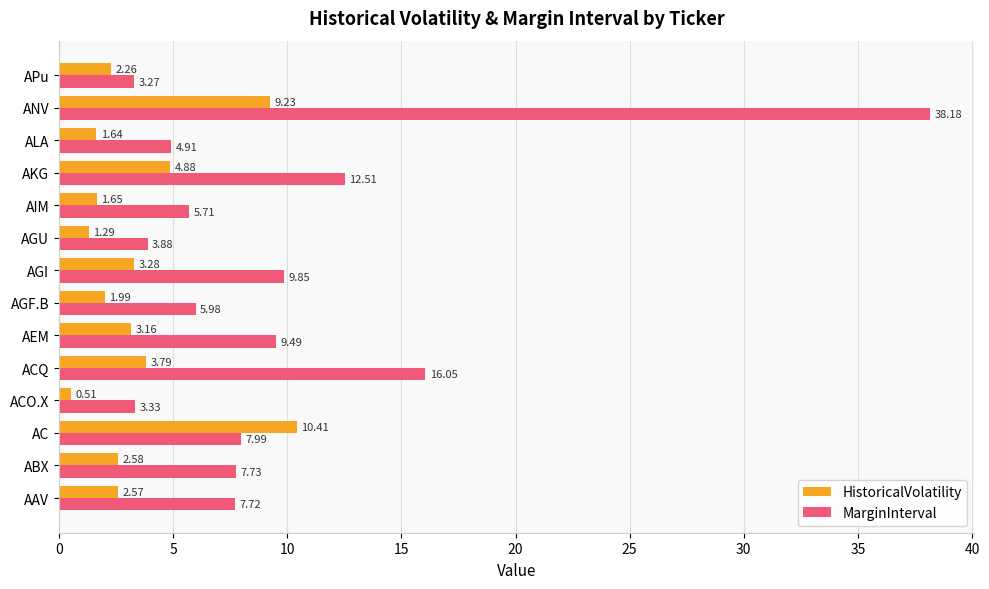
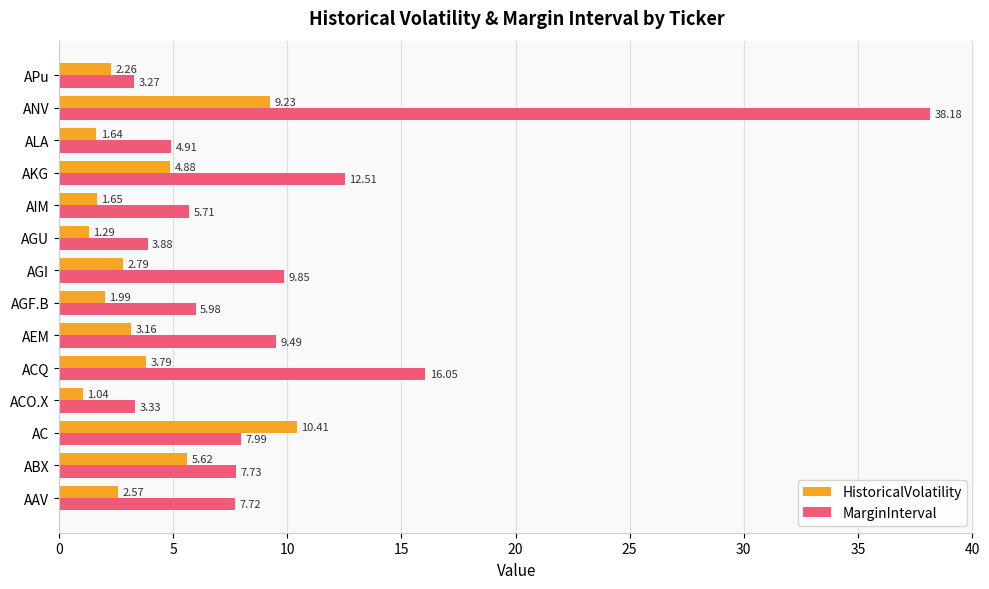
HistoricalVolatility, AGI: 3.28 -> 2.79
HistoricalVolatility, ACO.X: 0.51 -> 1.04
HistoricalVolatility, ABX: 2.58 -> 5.62
